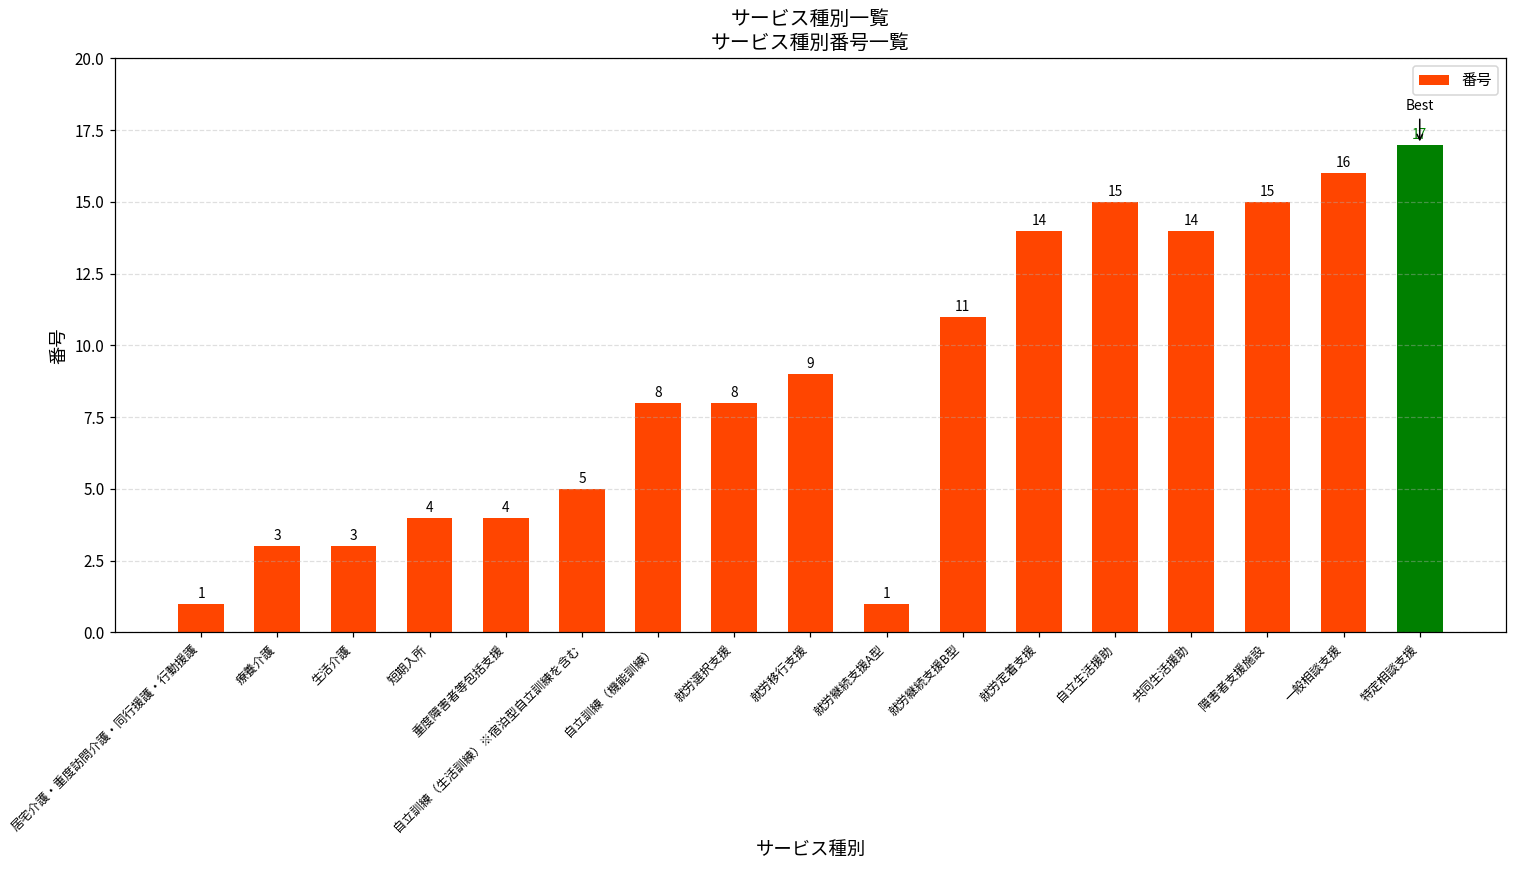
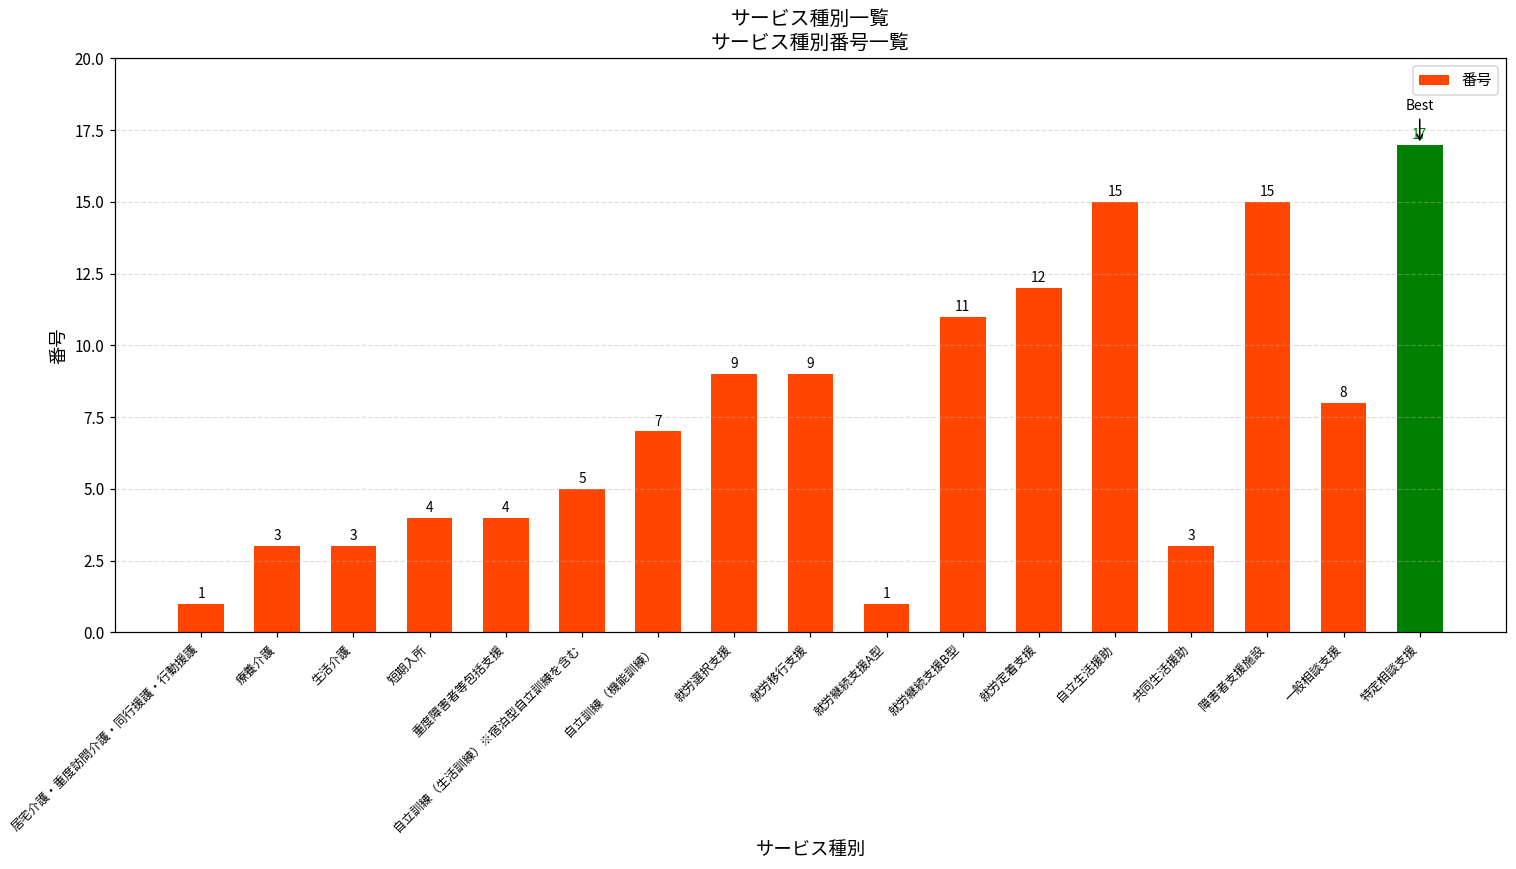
自立訓練（機能訓練）: 8 -> 7
就労選択支援: 8 -> 9
就労定着支援: 14 -> 12
共同生活援助: 14 -> 3
一般相談支援: 16 -> 8
